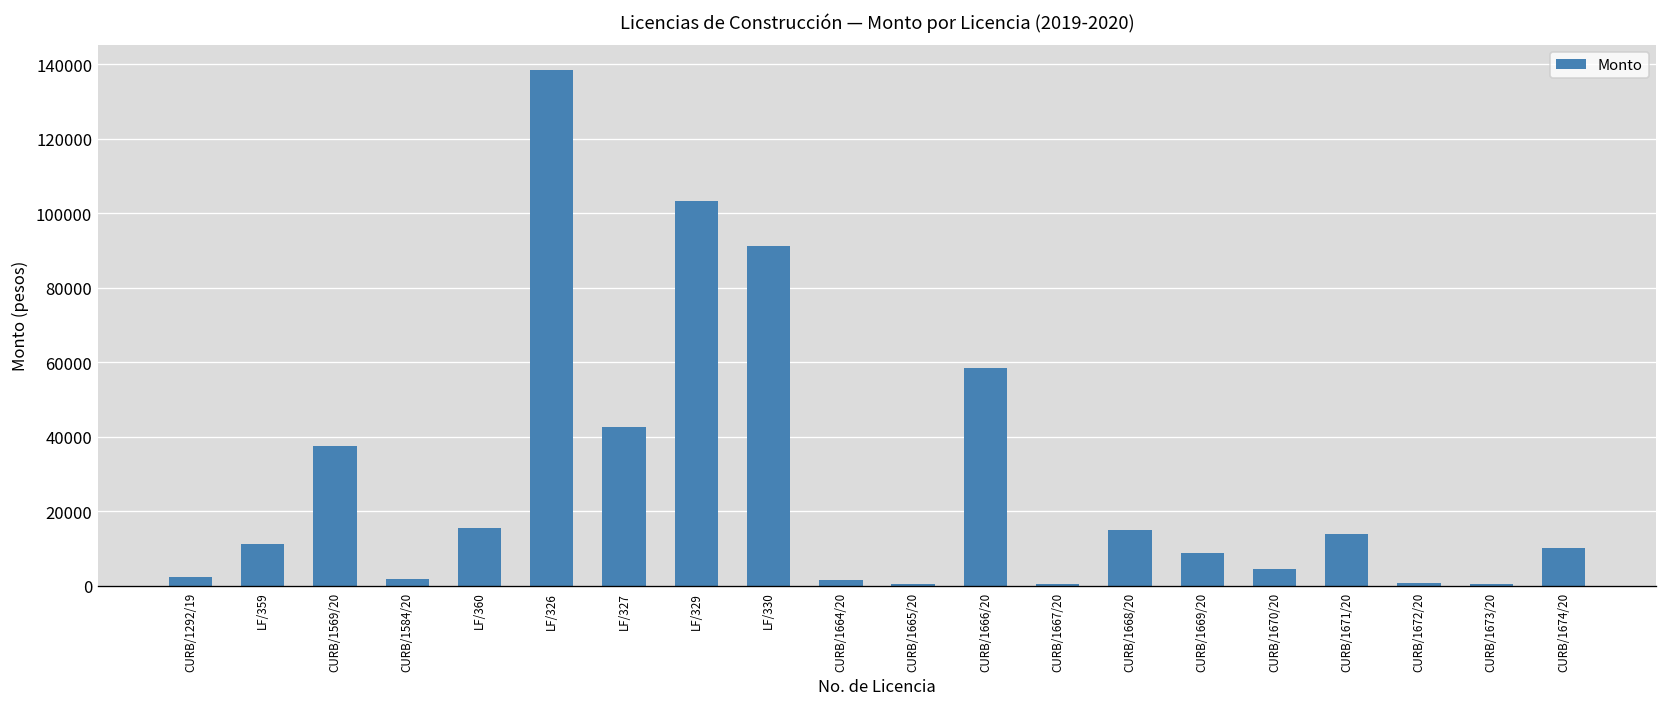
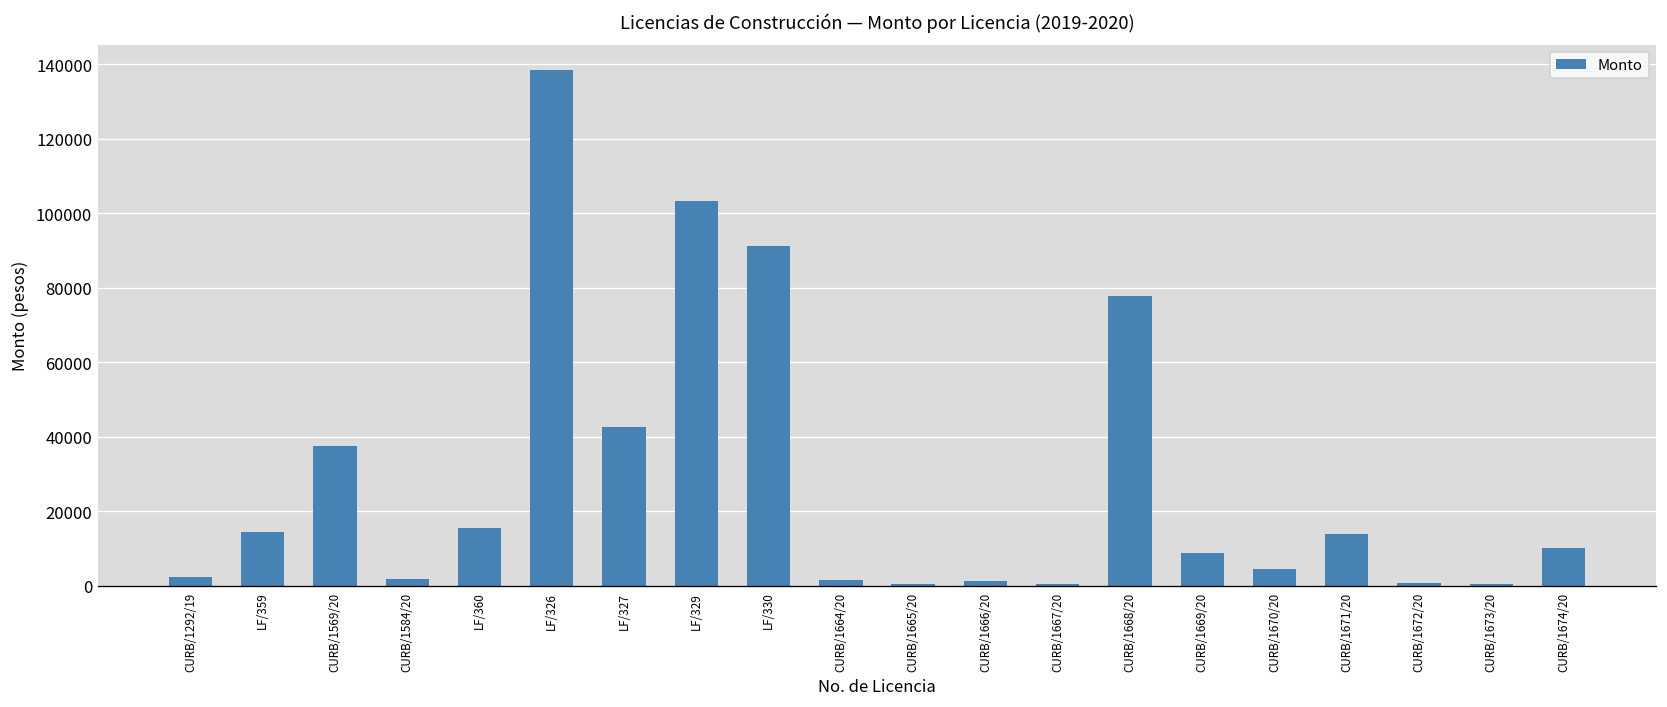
LF/359: 11000 -> 14000
CURB/1666/20: 59000 -> 1000
CURB/1668/20: 15000 -> 78000
